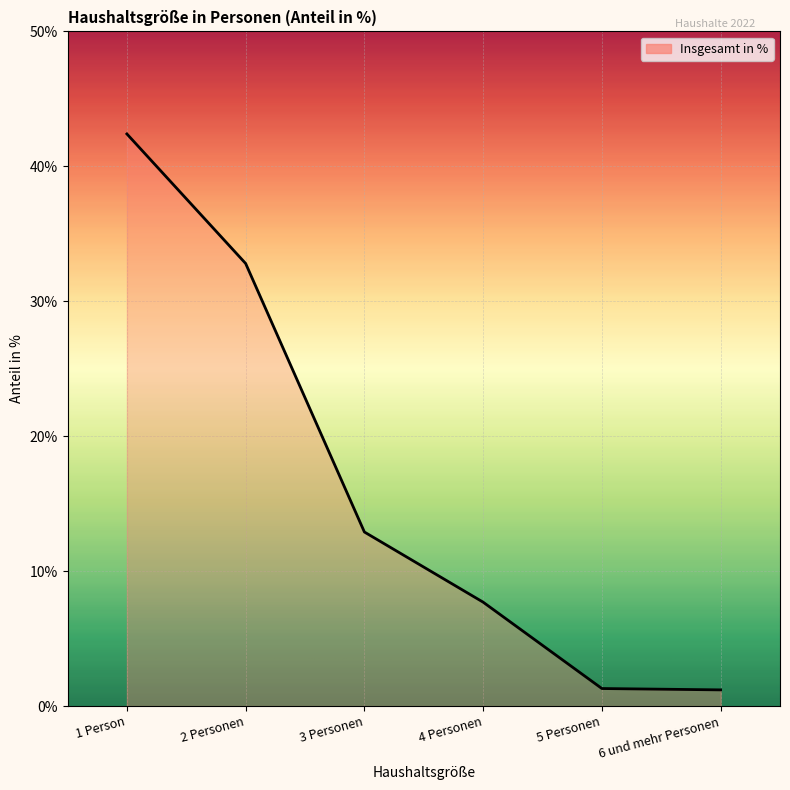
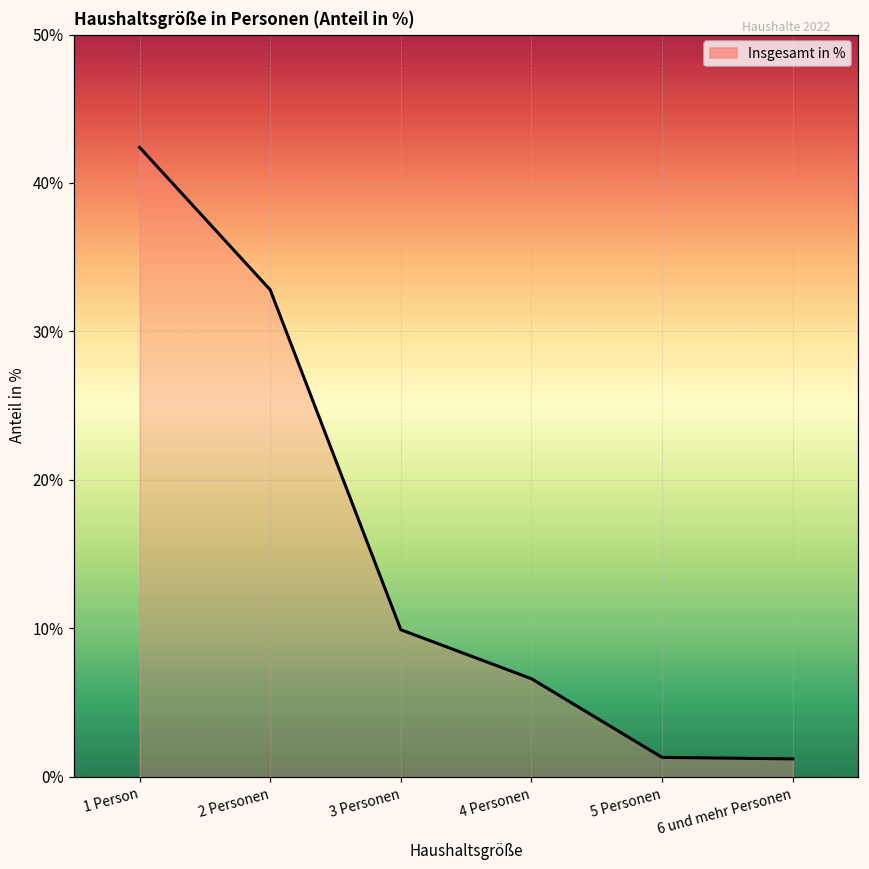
3 Personen: 12.9% -> 9.9%
4 Personen: 7.7% -> 6.6%
